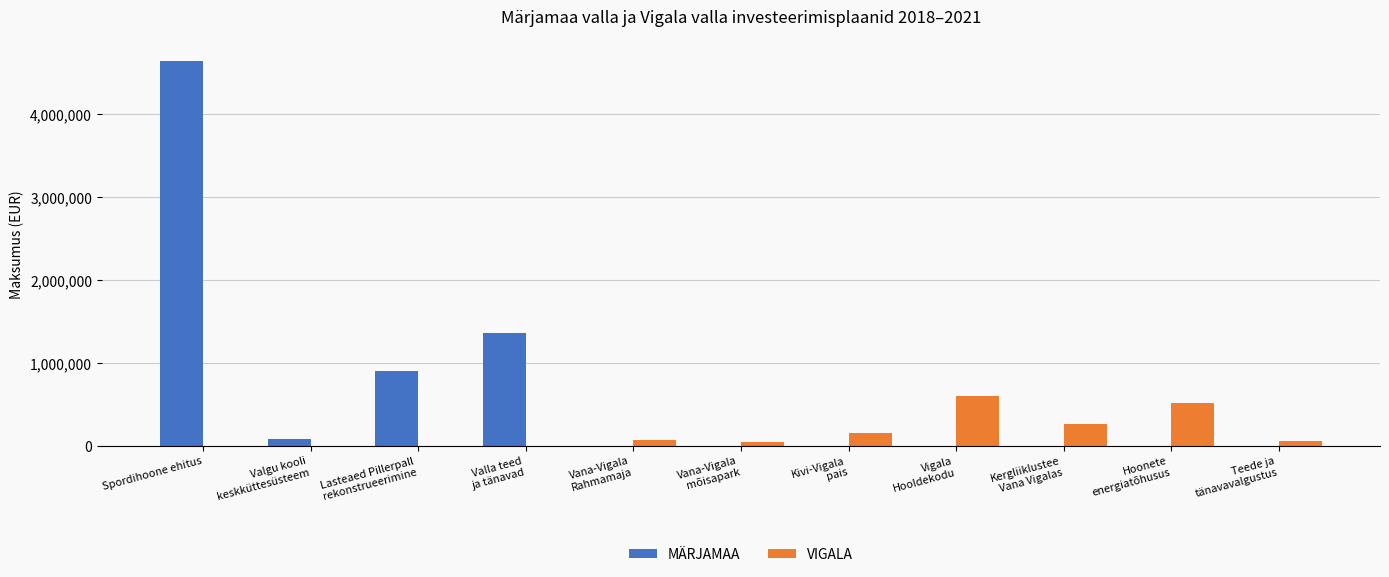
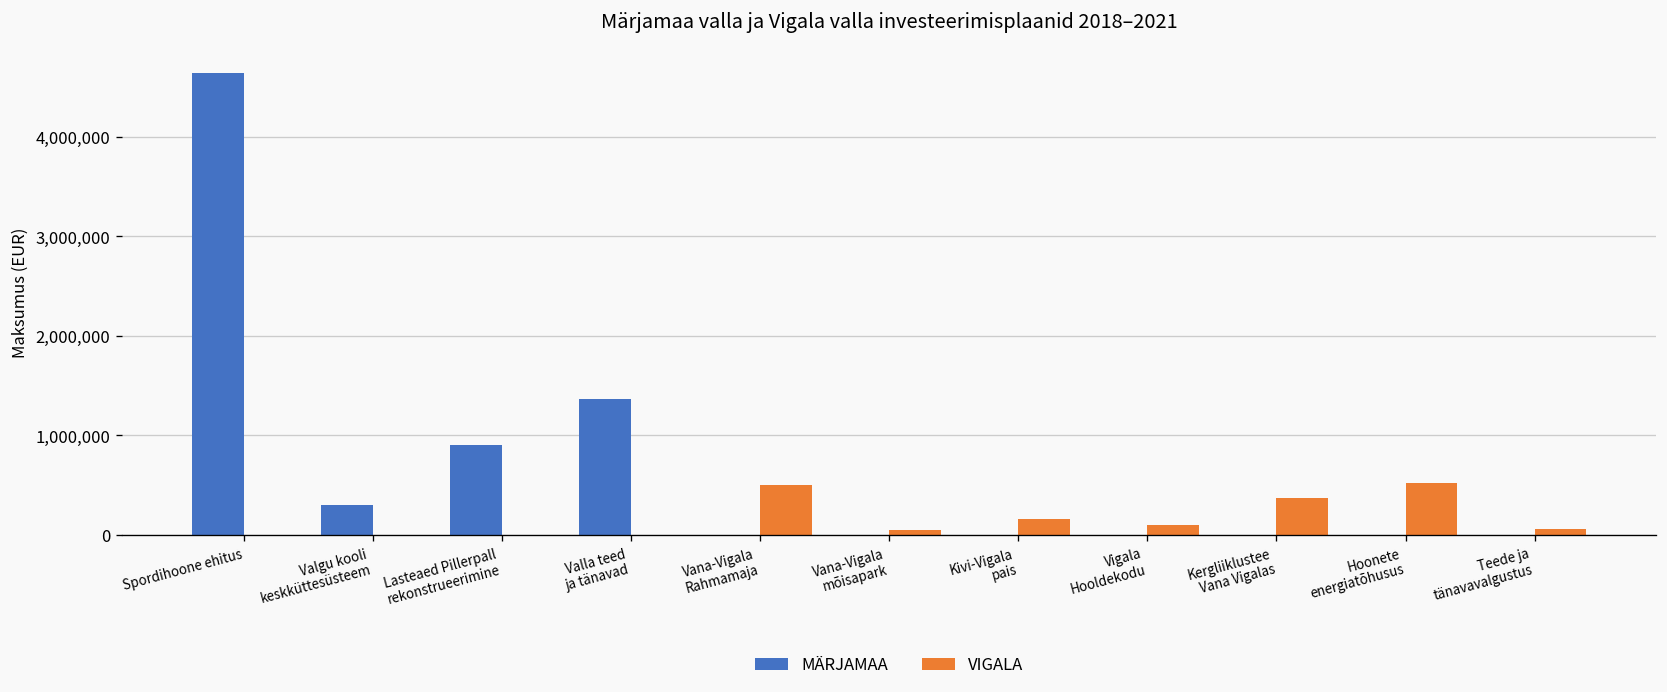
MÄRJAMAA, Valgu kooli keskküttesüsteem: 100,000 -> 300,000
VIGALA, Vana-Vigala Rahmamaja: 100,000 -> 500,000
VIGALA, Vigala Hooldekodu: 600,000 -> 100,000
VIGALA, Kergliiklustee Vana Vigalas: 300,000 -> 400,000
